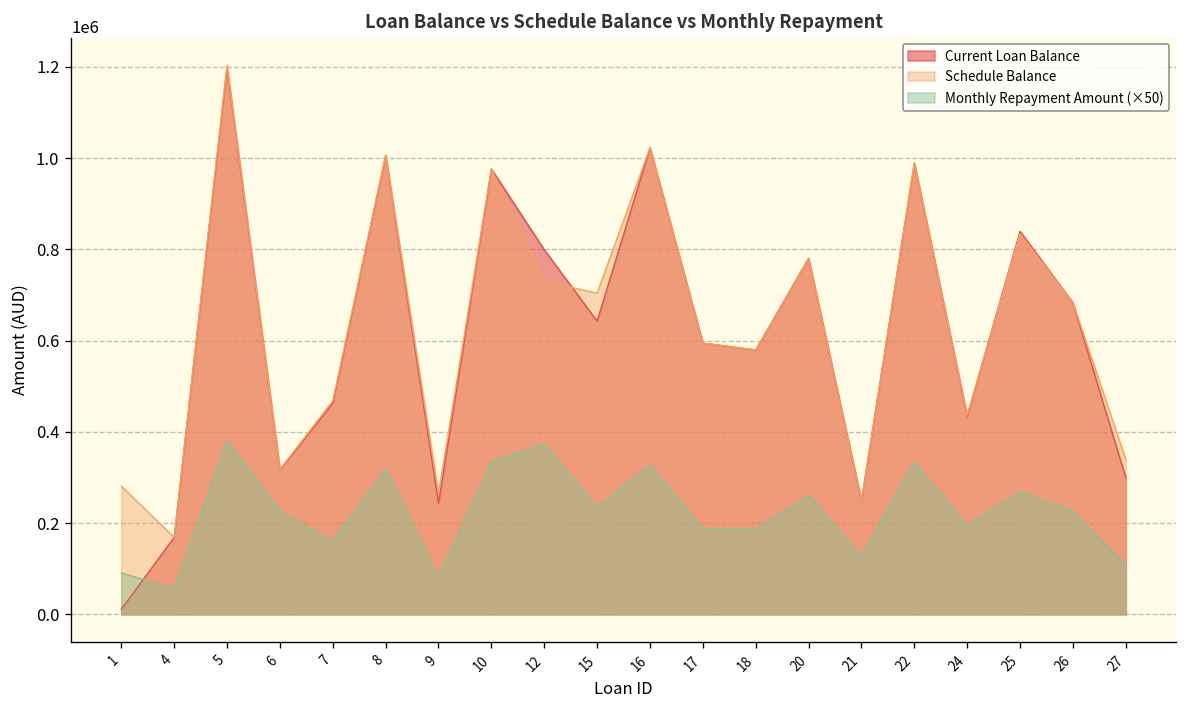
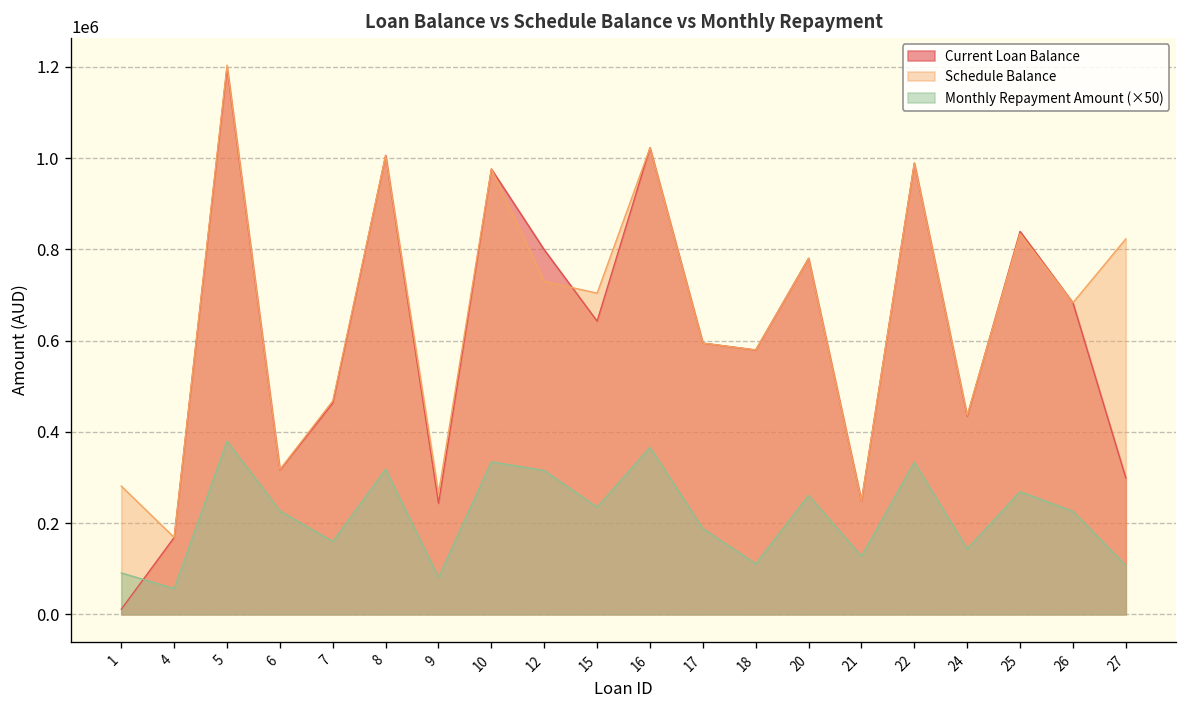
Monthly Repayment Amount (×50), 12: 370000 -> 320000
Monthly Repayment Amount (×50), 16: 330000 -> 370000
Monthly Repayment Amount (×50), 18: 190000 -> 110000
Monthly Repayment Amount (×50), 24: 200000 -> 140000
Schedule Balance, 27: 340000 -> 820000
